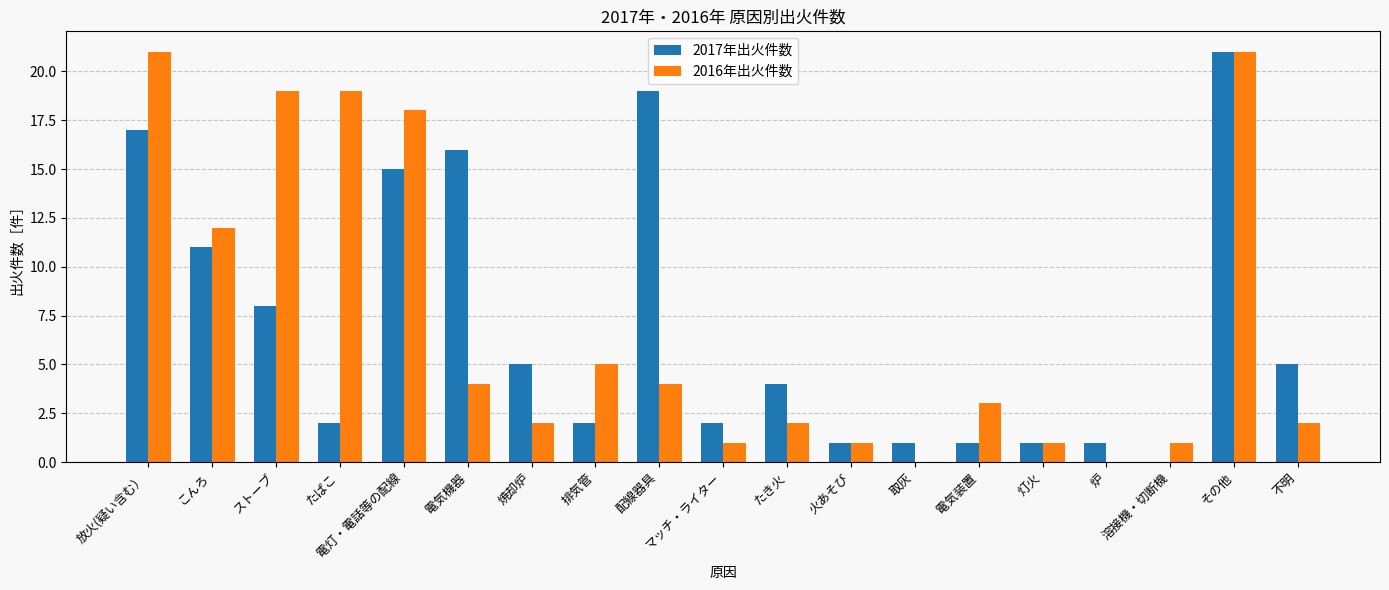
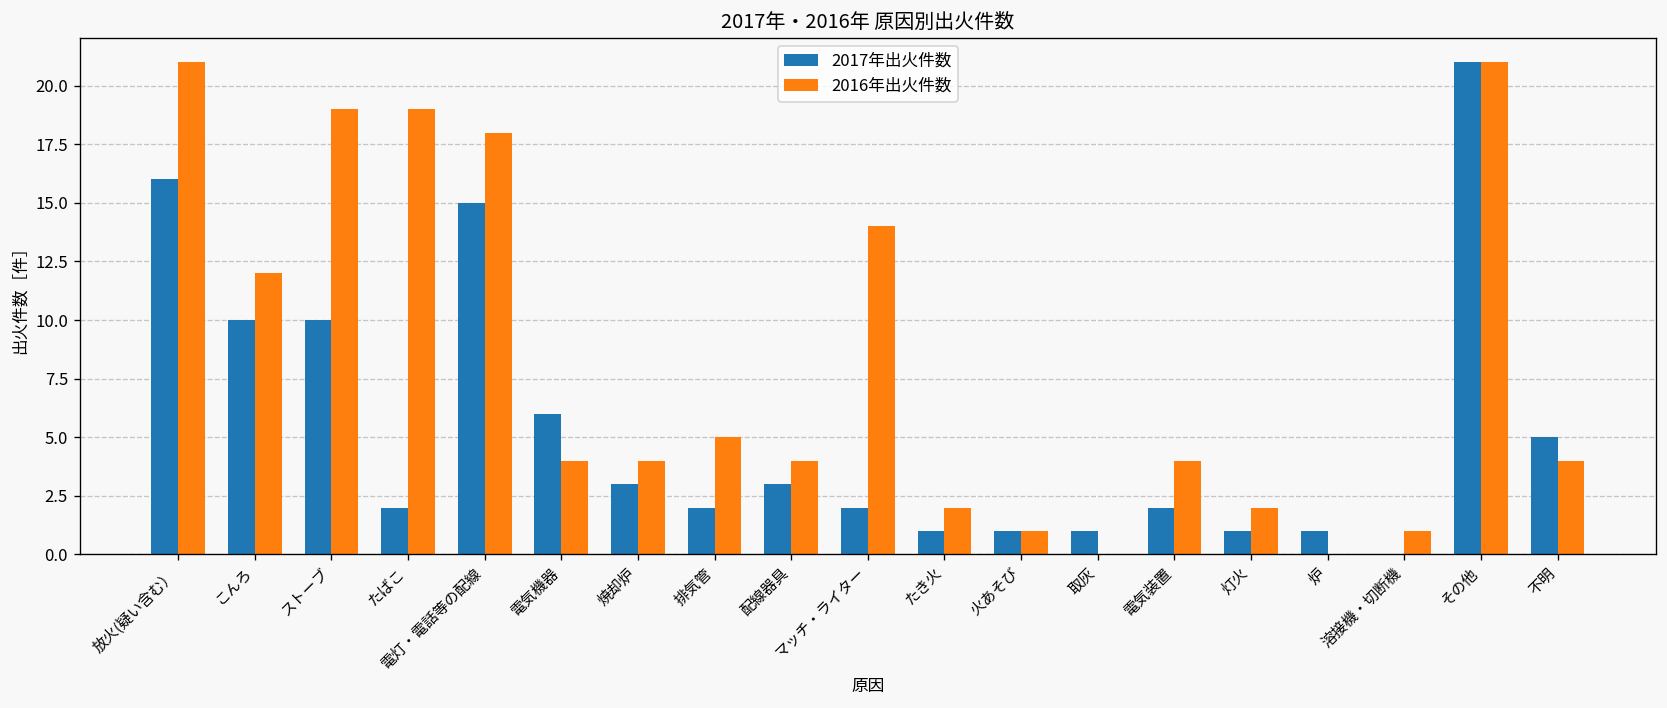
2017年出火件数, 放火(疑い含む）: 17 -> 16
2017年出火件数, こんろ: 11 -> 10
2017年出火件数, ストーブ: 8 -> 10
2017年出火件数, 電気機器: 16 -> 6
2017年出火件数, 焼却炉: 5 -> 3
2016年出火件数, 焼却炉: 2 -> 4
2017年出火件数, 配線器具: 19 -> 3
2016年出火件数, マッチ・ライター: 1 -> 14
2017年出火件数, たき火: 4 -> 1
2017年出火件数, 電気装置: 1 -> 2
2016年出火件数, 電気装置: 3 -> 4
2016年出火件数, 灯火: 1 -> 2
2016年出火件数, 不明: 2 -> 4
